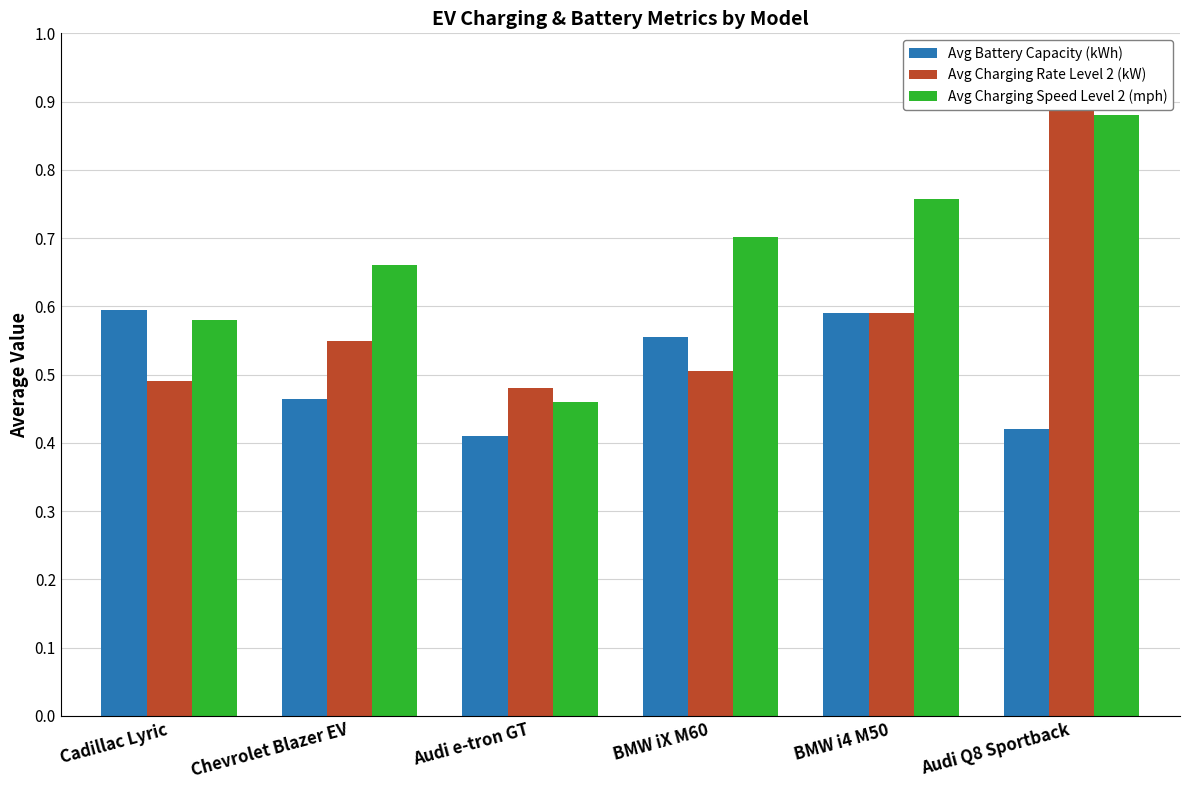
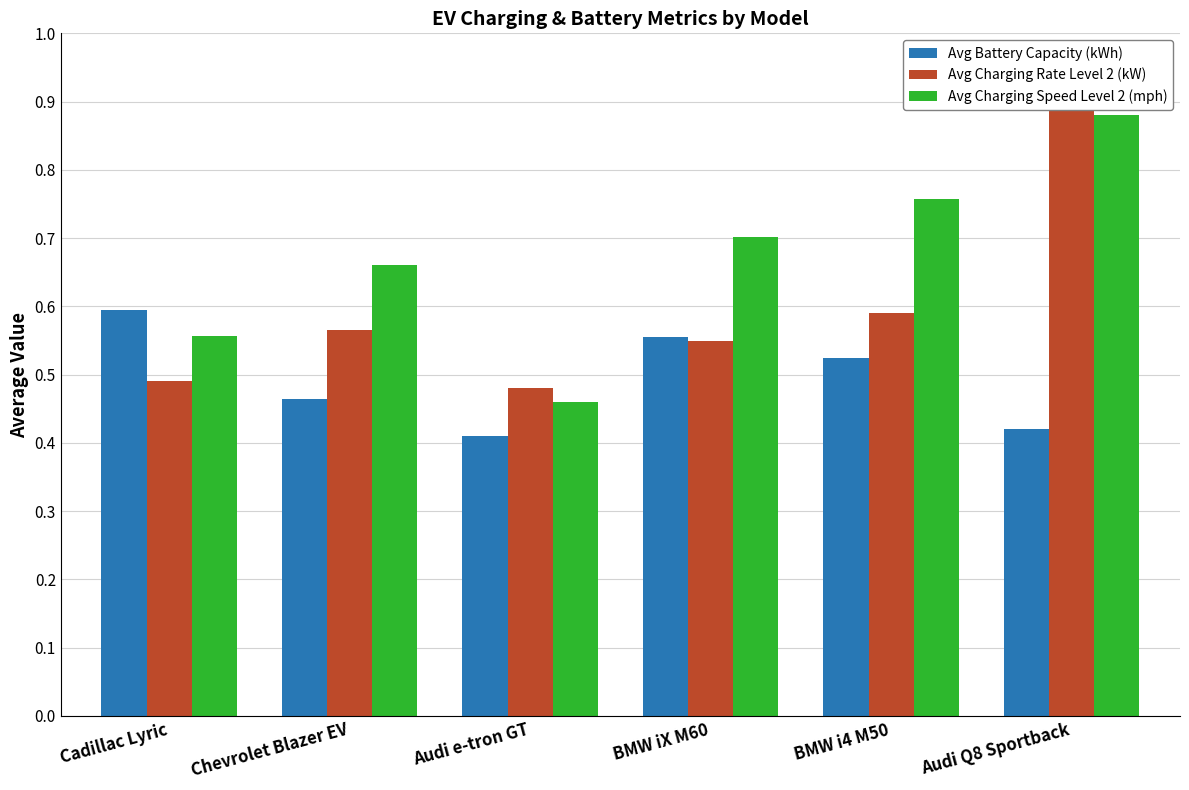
Avg Charging Speed Level 2 (mph), Cadillac Lyric: 0.58 -> 0.56
Avg Charging Rate Level 2 (kW), Chevrolet Blazer EV: 0.55 -> 0.57
Avg Charging Rate Level 2 (kW), BMW iX M60: 0.51 -> 0.55
Avg Battery Capacity (kWh), BMW i4 M50: 0.59 -> 0.53
